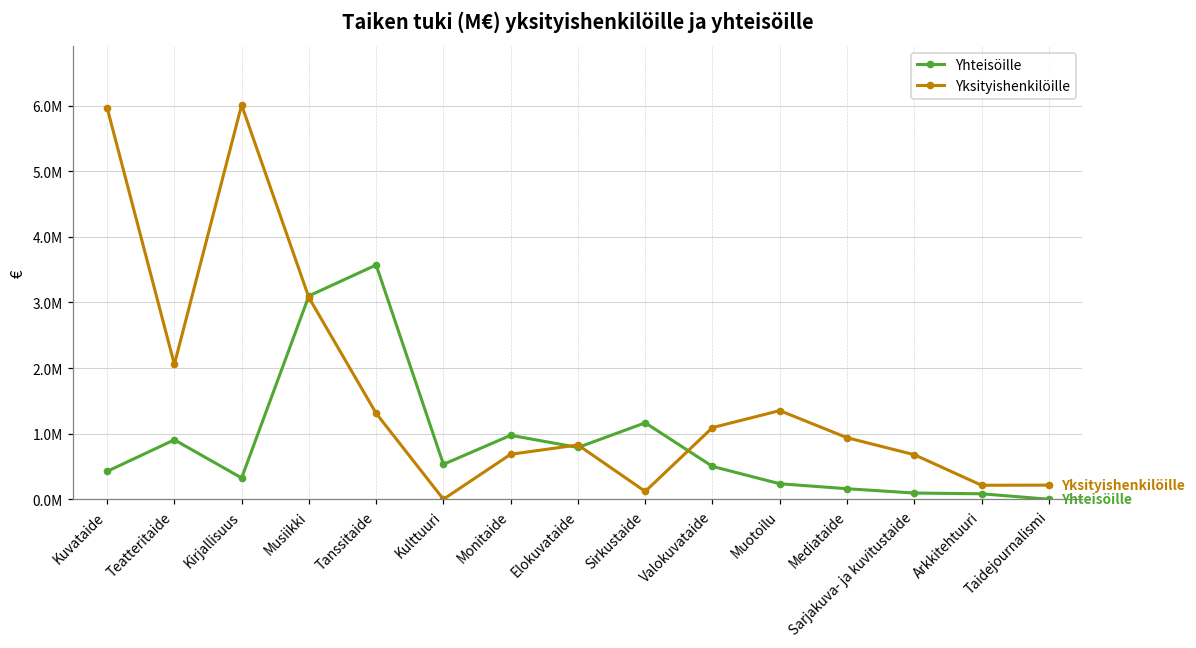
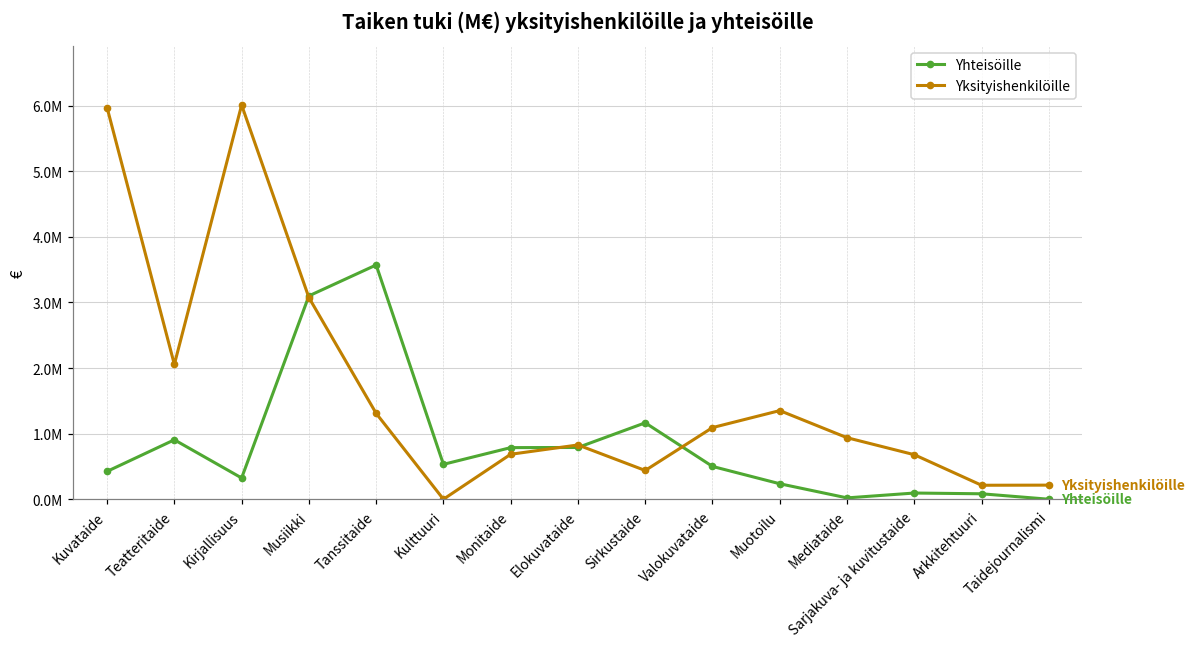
Yhteisöille, Monitaide: 1000000 -> 800000
Yksityishenkilöille, Sirkustaide: 100000 -> 400000
Yhteisöille, Mediataide: 200000 -> 0
